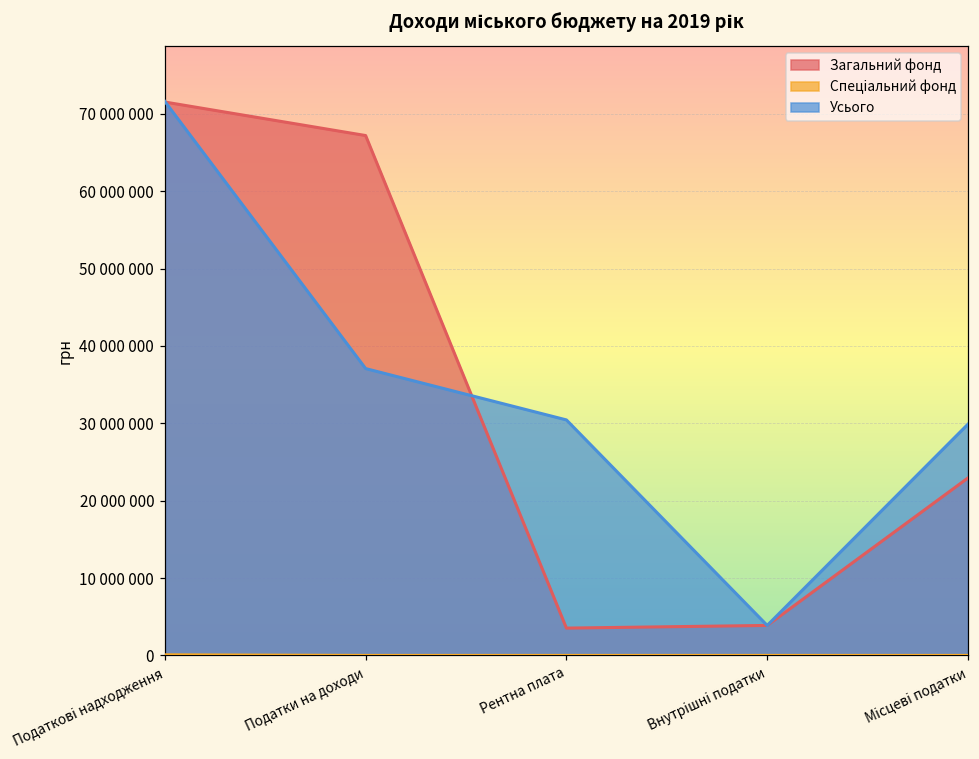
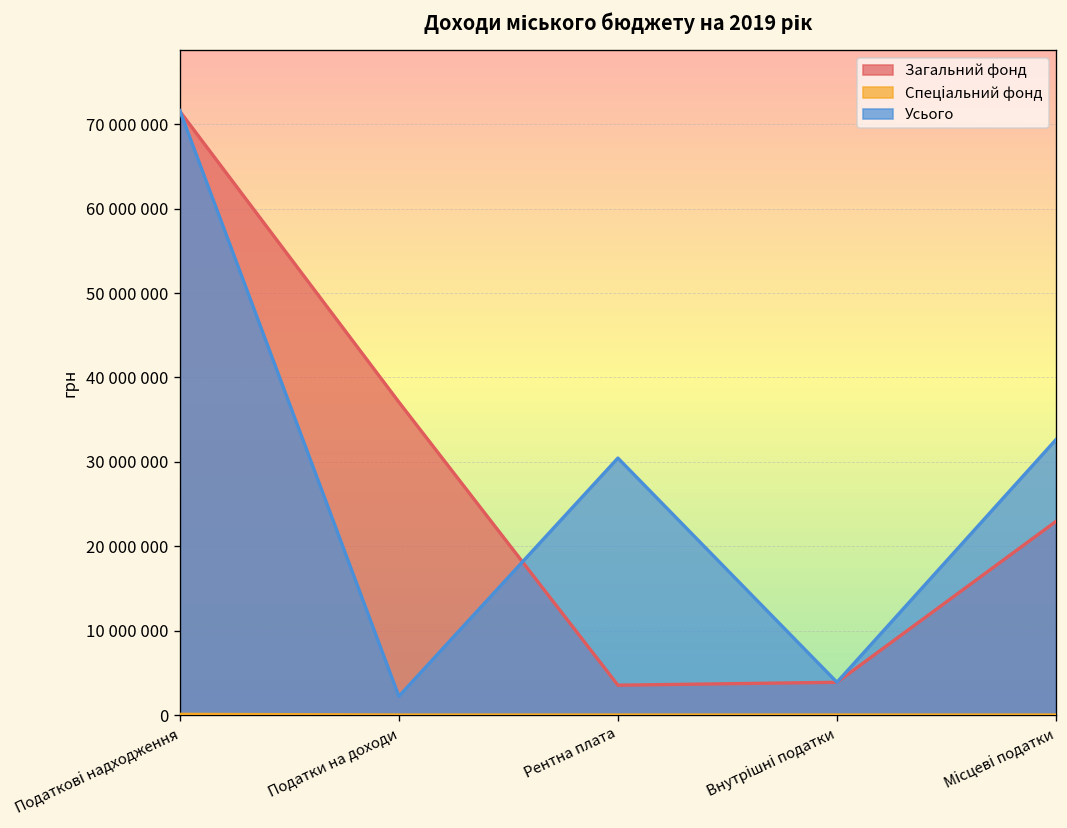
Загальний фонд, Податки на доходи: 67000000 -> 37000000
Усього, Податки на доходи: 37000000 -> 2000000
Усього, Місцеві податки: 30000000 -> 33000000
